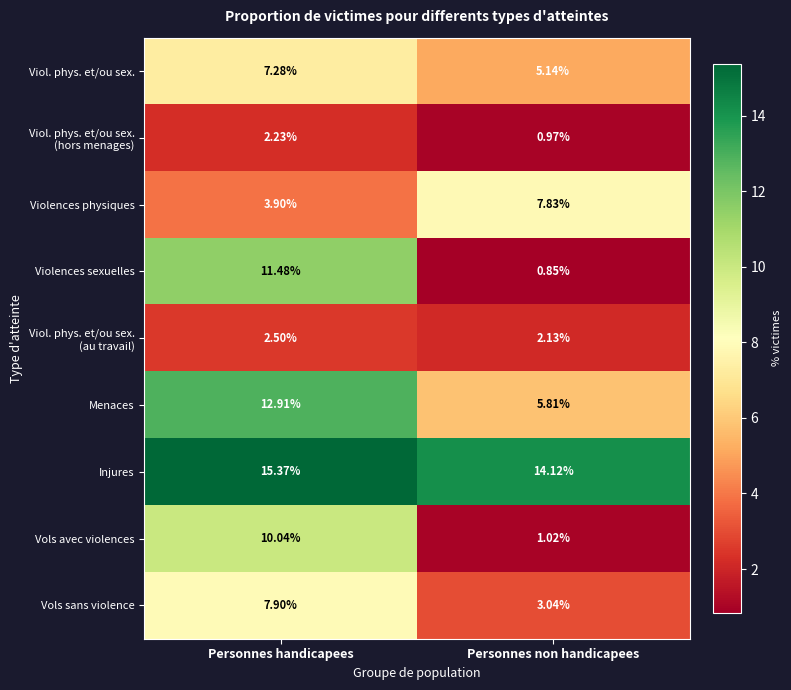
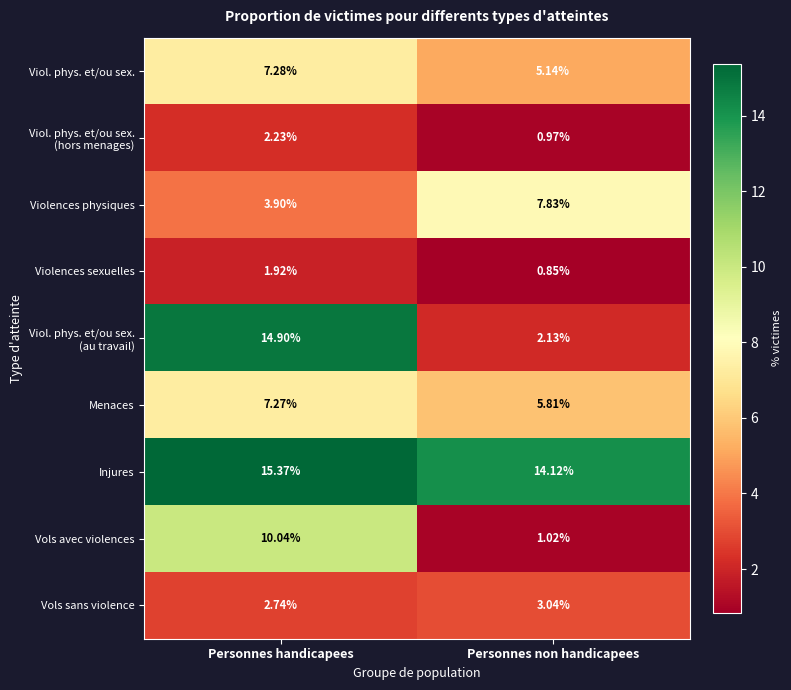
Violences sexuelles, Personnes handicapees: 11.48% -> 1.92%
Viol. phys. et/ou sex. (au travail), Personnes handicapees: 2.50% -> 14.90%
Menaces, Personnes handicapees: 12.91% -> 7.27%
Vols sans violence, Personnes handicapees: 7.90% -> 2.74%
